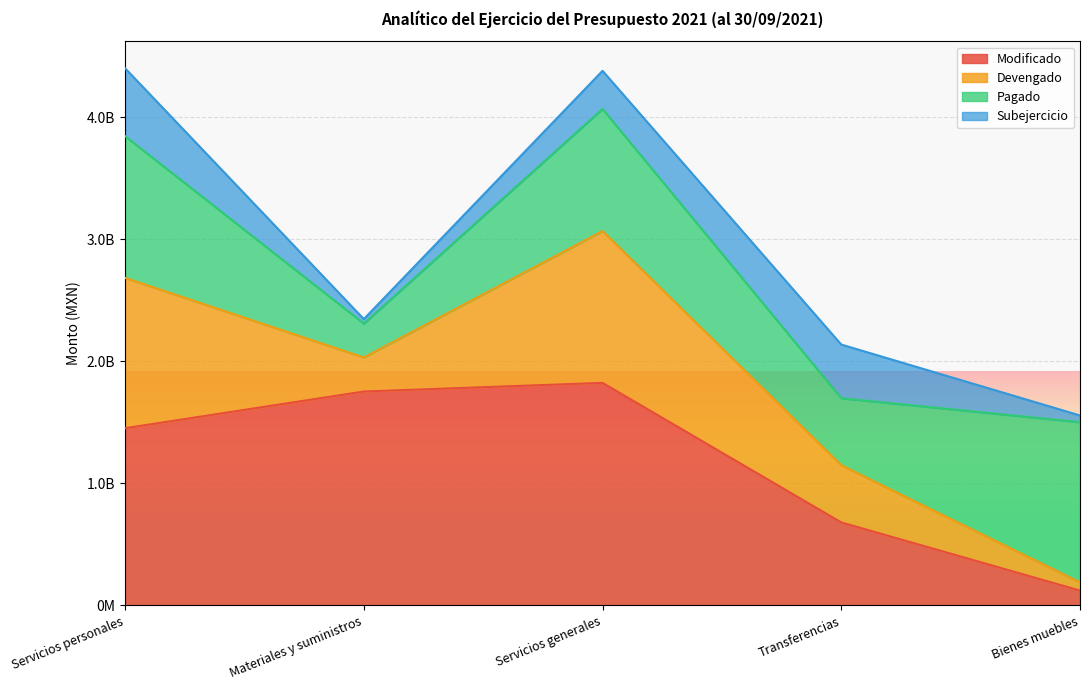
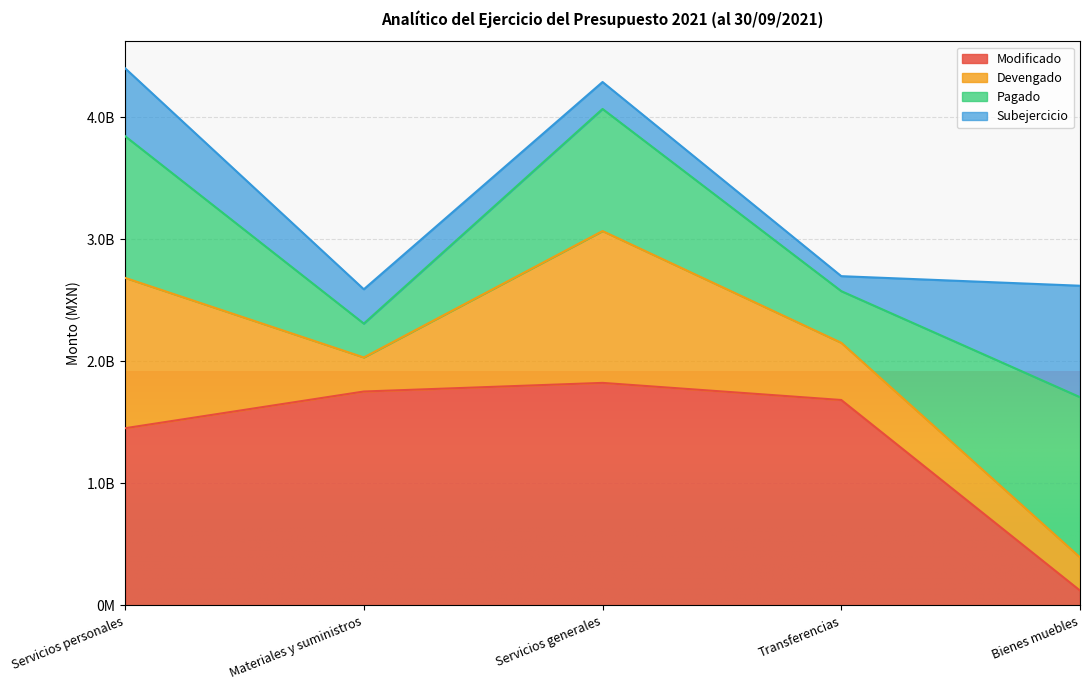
Subejercicio, Materiales y suministros: 40000000 -> 280000000
Subejercicio, Servicios generales: 310000000 -> 220000000
Modificado, Transferencias: 680000000 -> 1680000000
Pagado, Transferencias: 550000000 -> 420000000
Subejercicio, Transferencias: 440000000 -> 120000000
Devengado, Bienes muebles: 70000000 -> 270000000
Subejercicio, Bienes muebles: 60000000 -> 910000000
